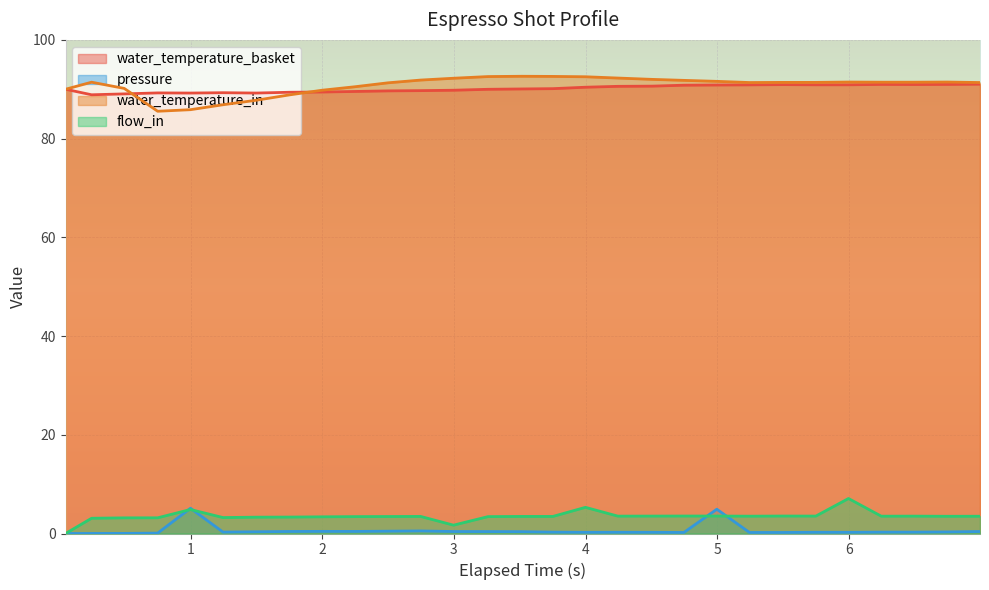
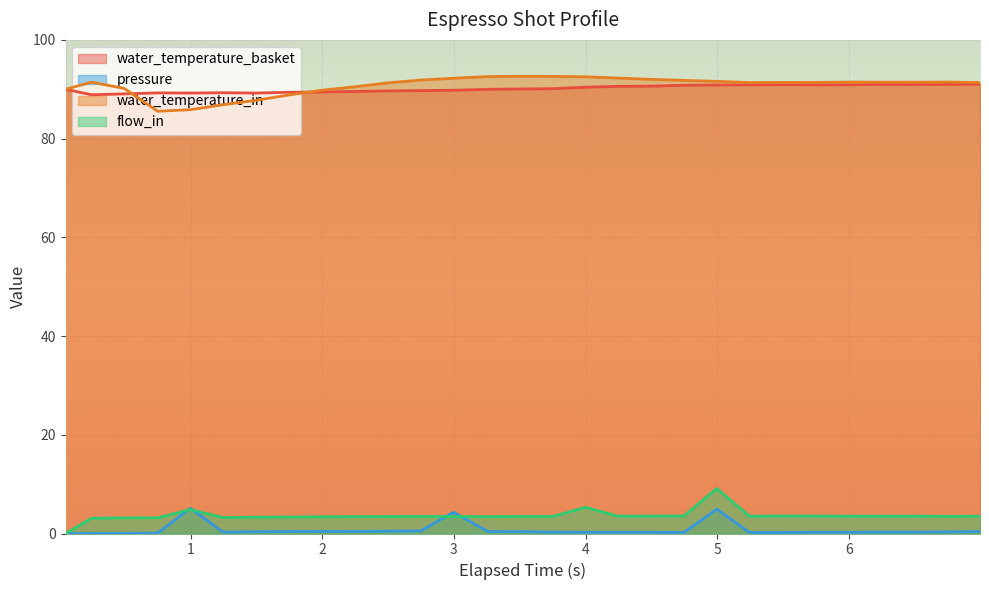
pressure, 3: 0 -> 4
flow_in, 3: 2 -> 3
flow_in, 5: 4 -> 9
flow_in, 6: 7 -> 4
